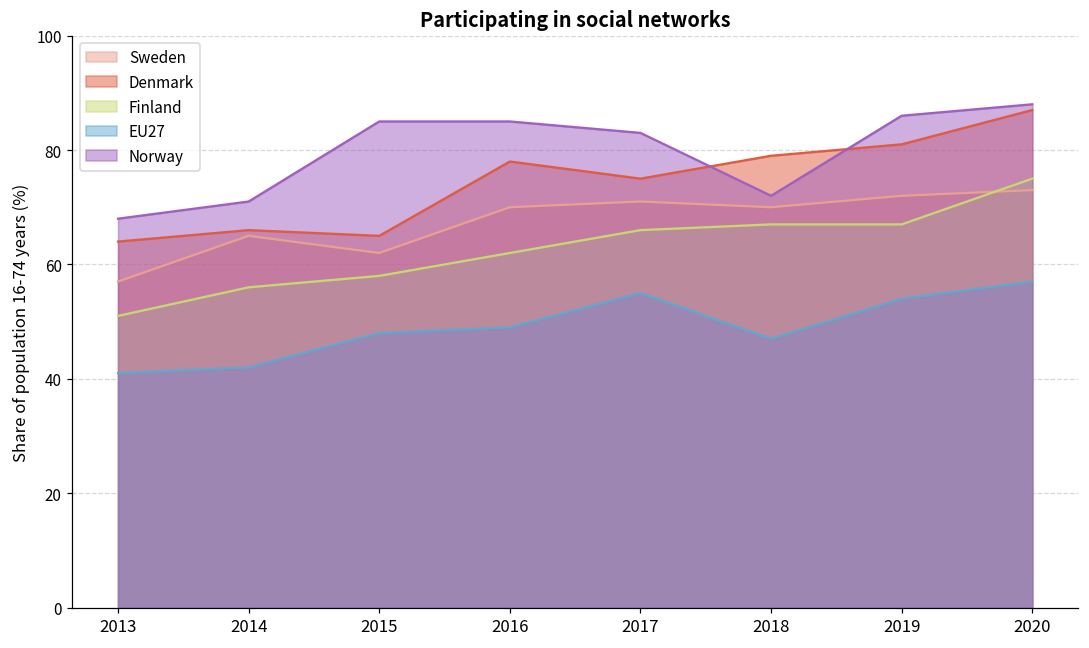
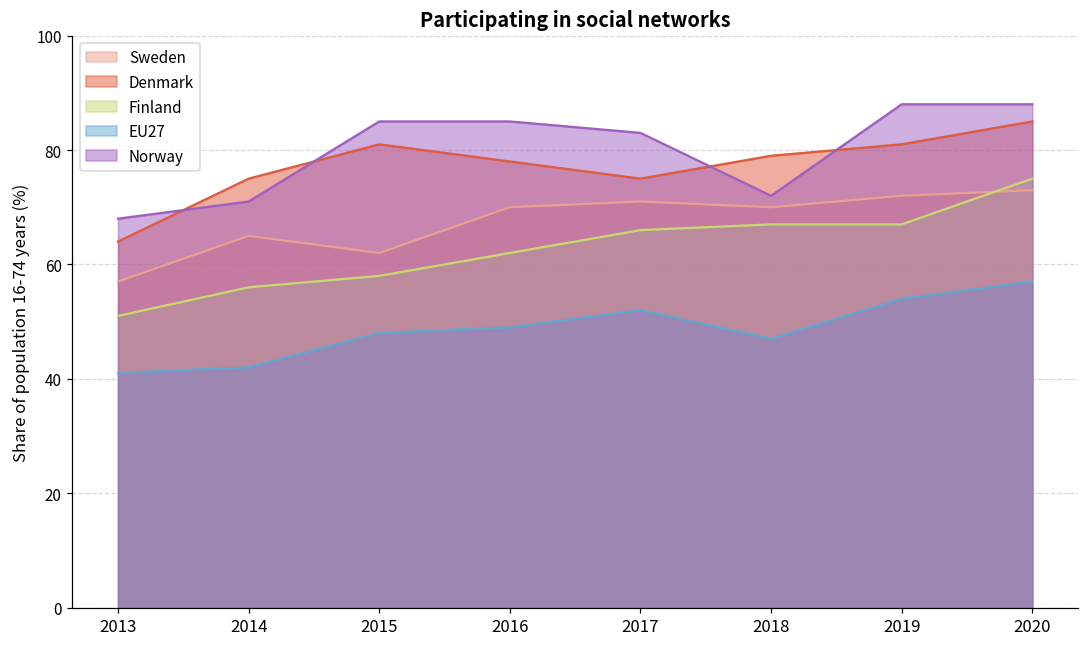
Denmark, 2014: 66 -> 75
Denmark, 2015: 65 -> 81
EU27, 2017: 55 -> 52
Norway, 2019: 86 -> 88
Denmark, 2020: 87 -> 85
